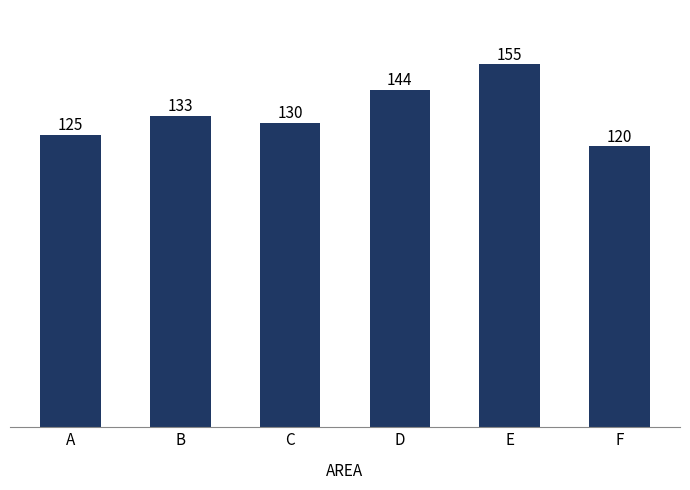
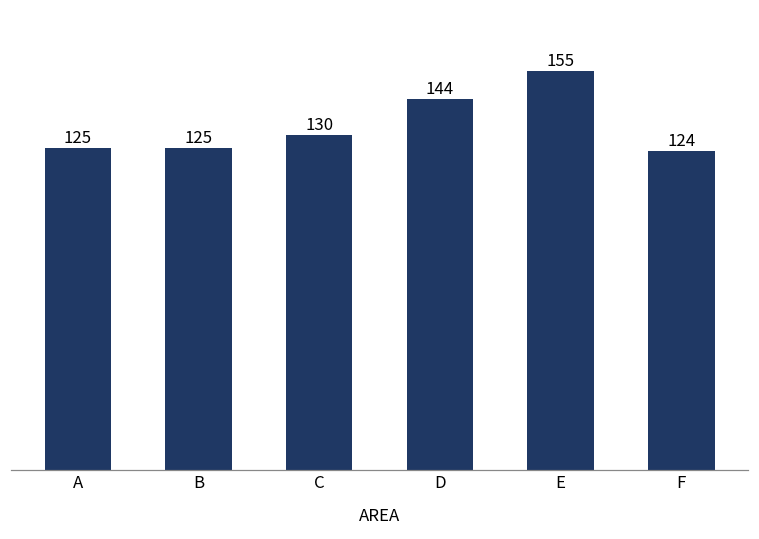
B: 133 -> 125
F: 120 -> 124
